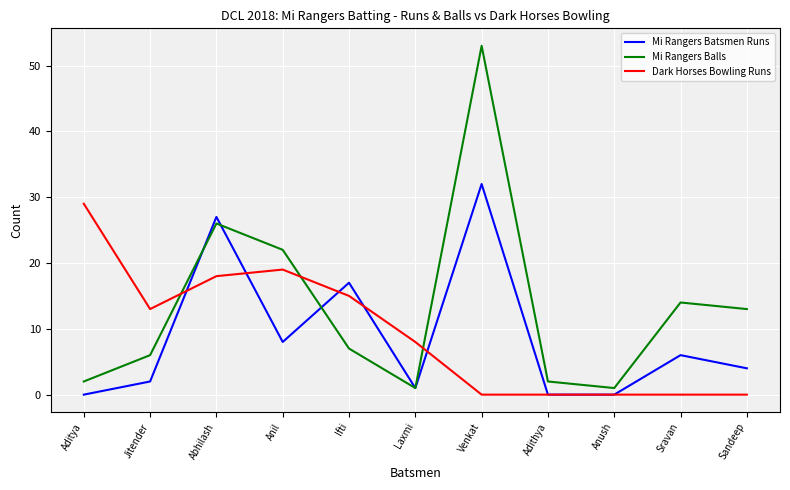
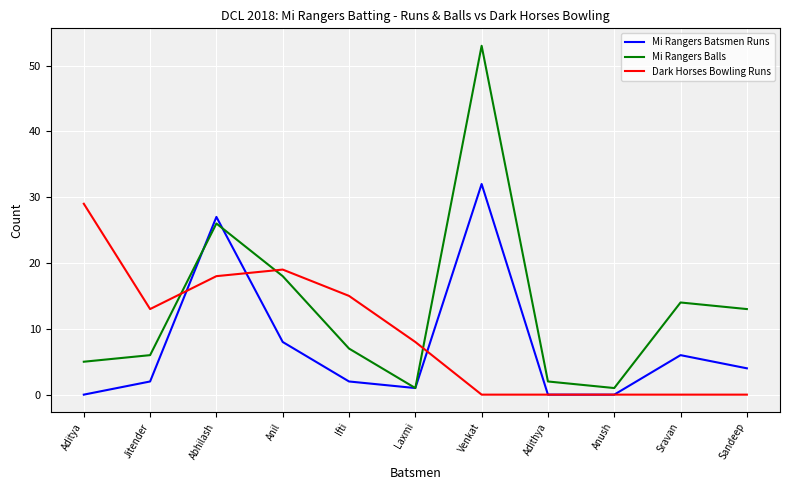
Mi Rangers Balls, Aditya: 2 -> 5
Mi Rangers Balls, Anil: 22 -> 18
Mi Rangers Batsmen Runs, Ifti: 17 -> 2
